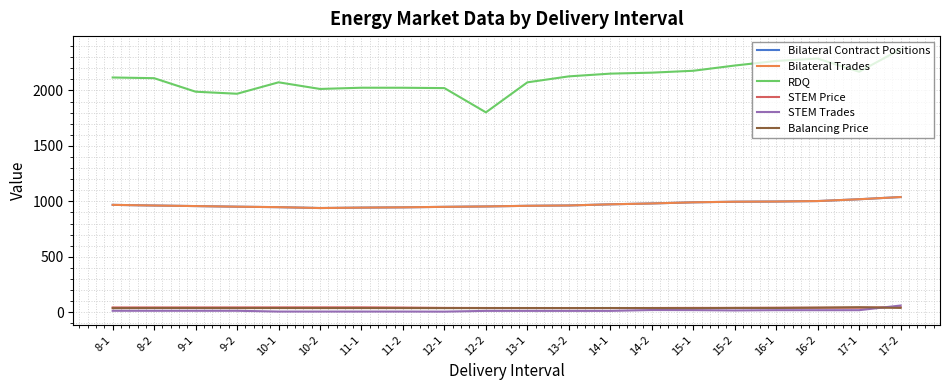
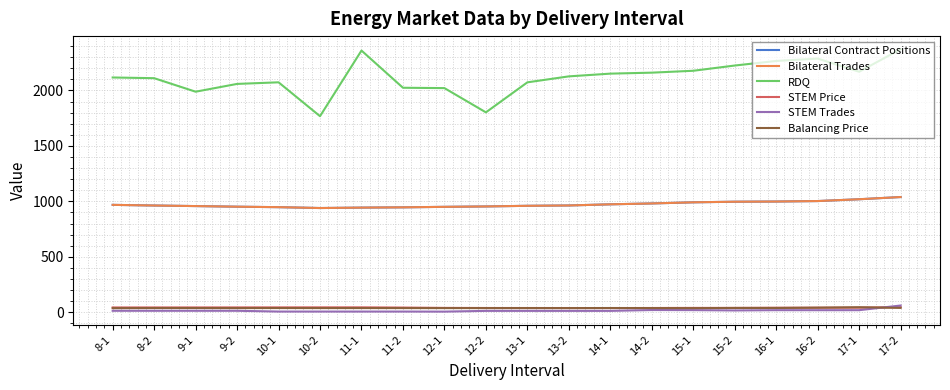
RDQ, 9-2: 1970 -> 2060
RDQ, 10-2: 2010 -> 1770
RDQ, 11-1: 2020 -> 2360
